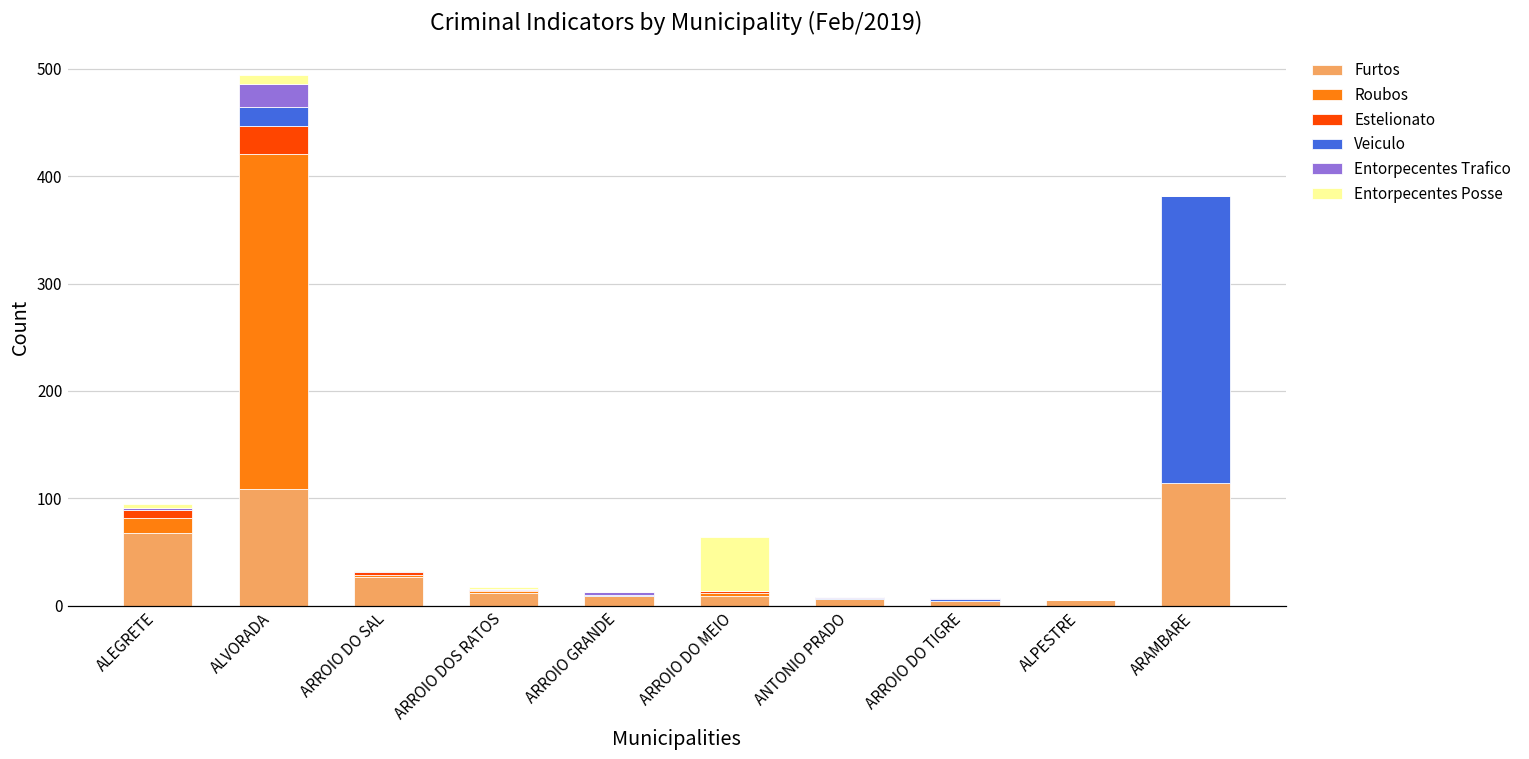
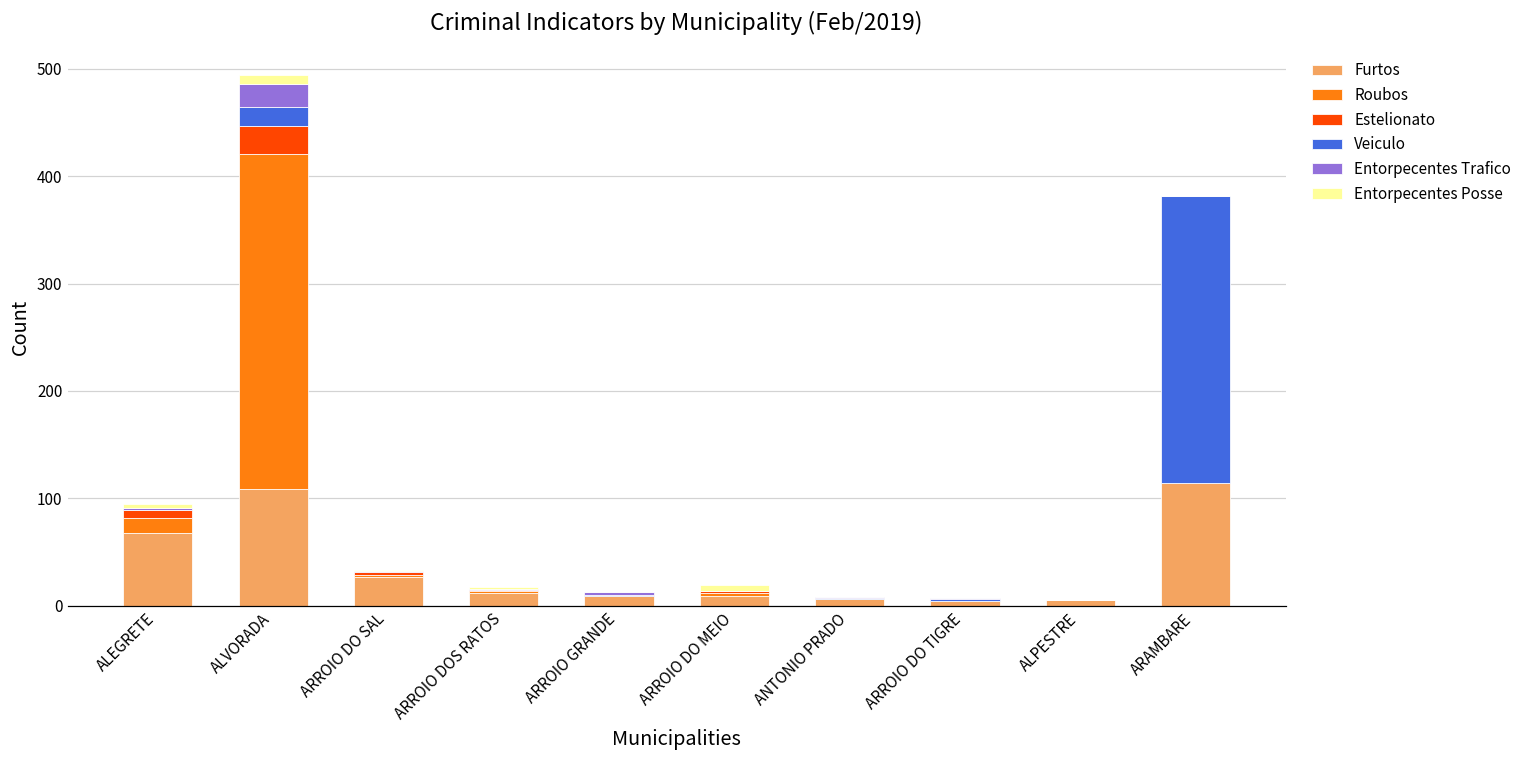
Entorpecentes Posse, ARROIO DO MEIO: 50 -> 10
